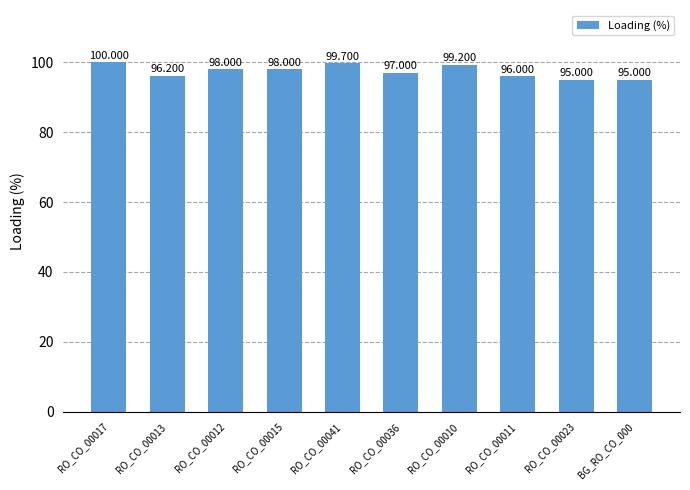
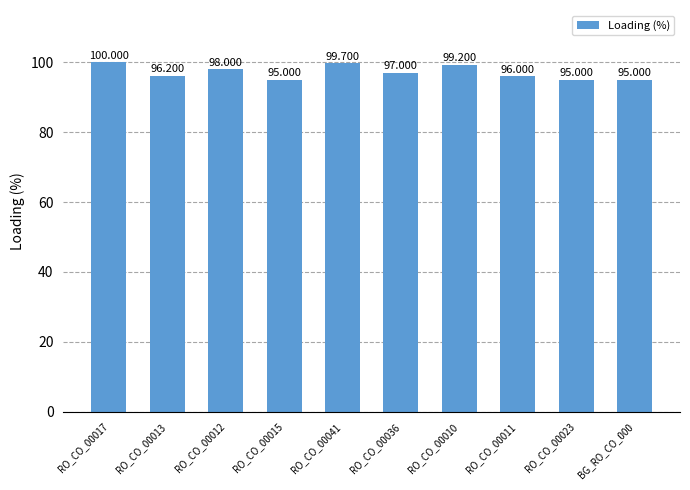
RO_CO_00015: 98.000 -> 95.000
